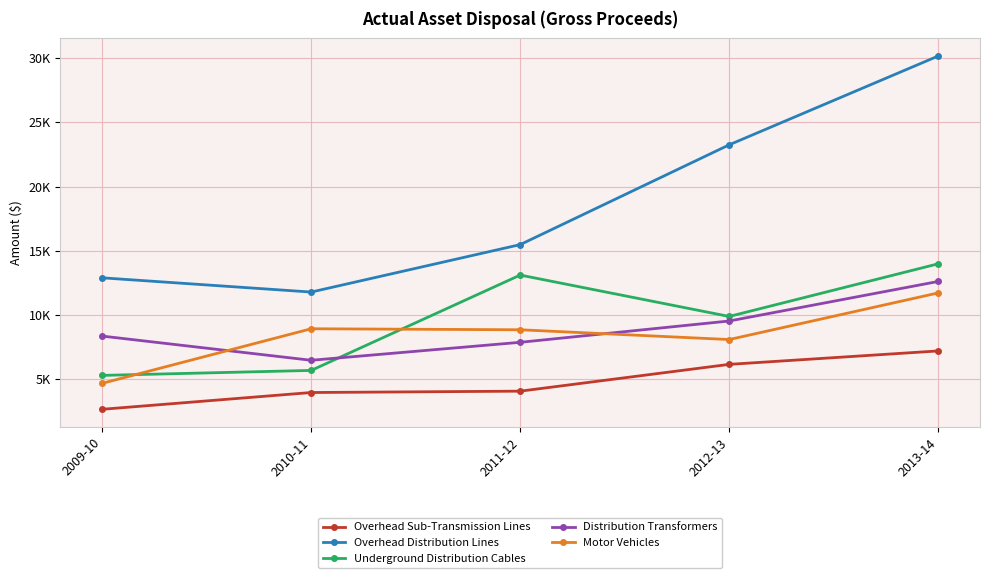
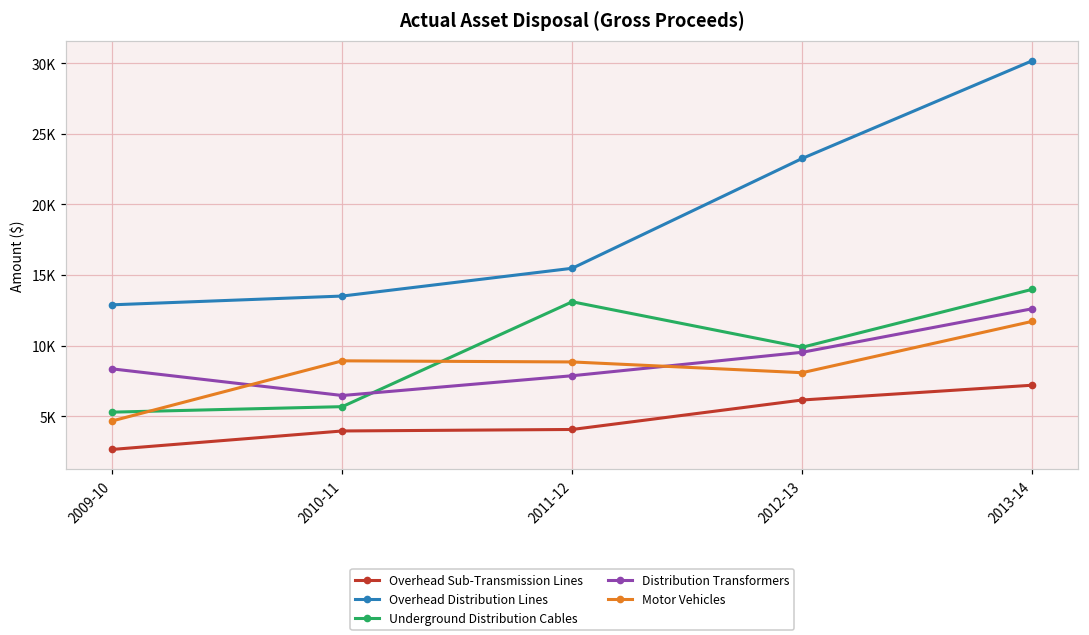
Overhead Distribution Lines, 2010-11: 11800 -> 13500
